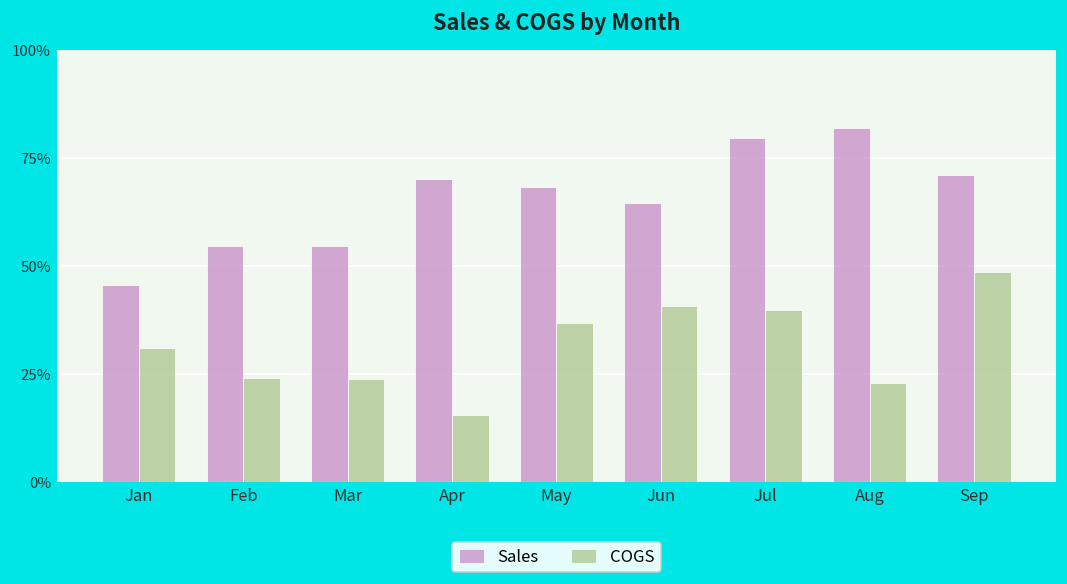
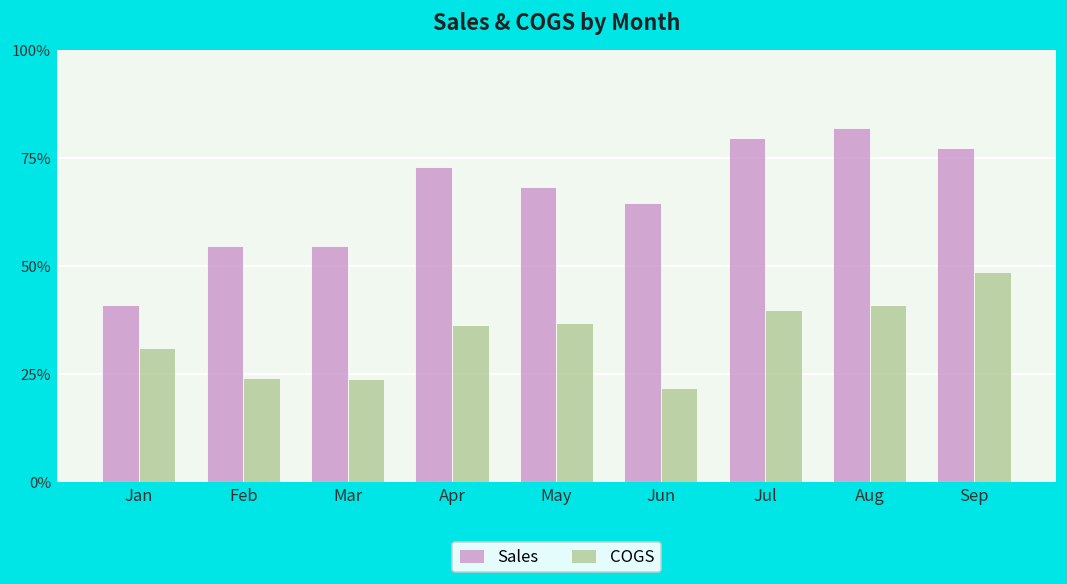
Sales, Jan: 45% -> 41%
Sales, Apr: 70% -> 73%
COGS, Apr: 15% -> 36%
COGS, Jun: 41% -> 22%
COGS, Aug: 23% -> 41%
Sales, Sep: 71% -> 77%
